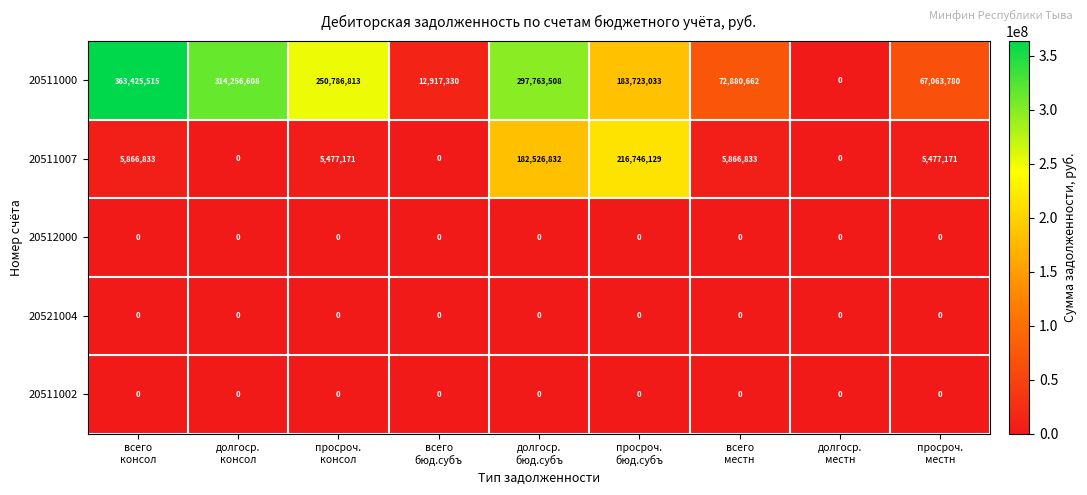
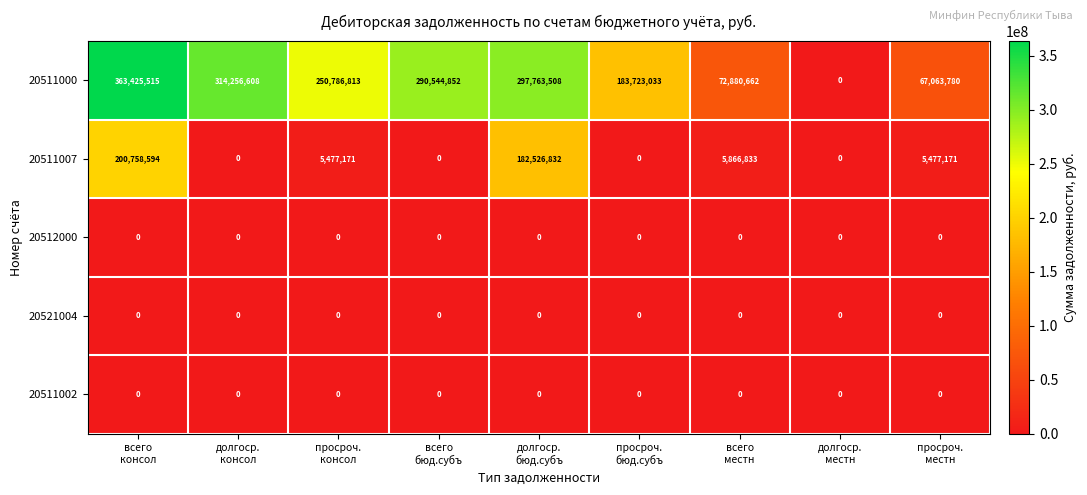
20511000, всего бюд.субъ: 12,917,330 -> 290,544,852
20511007, всего консол: 5,866,833 -> 200,758,594
20511007, просроч. бюд.субъ: 216,746,129 -> 0
